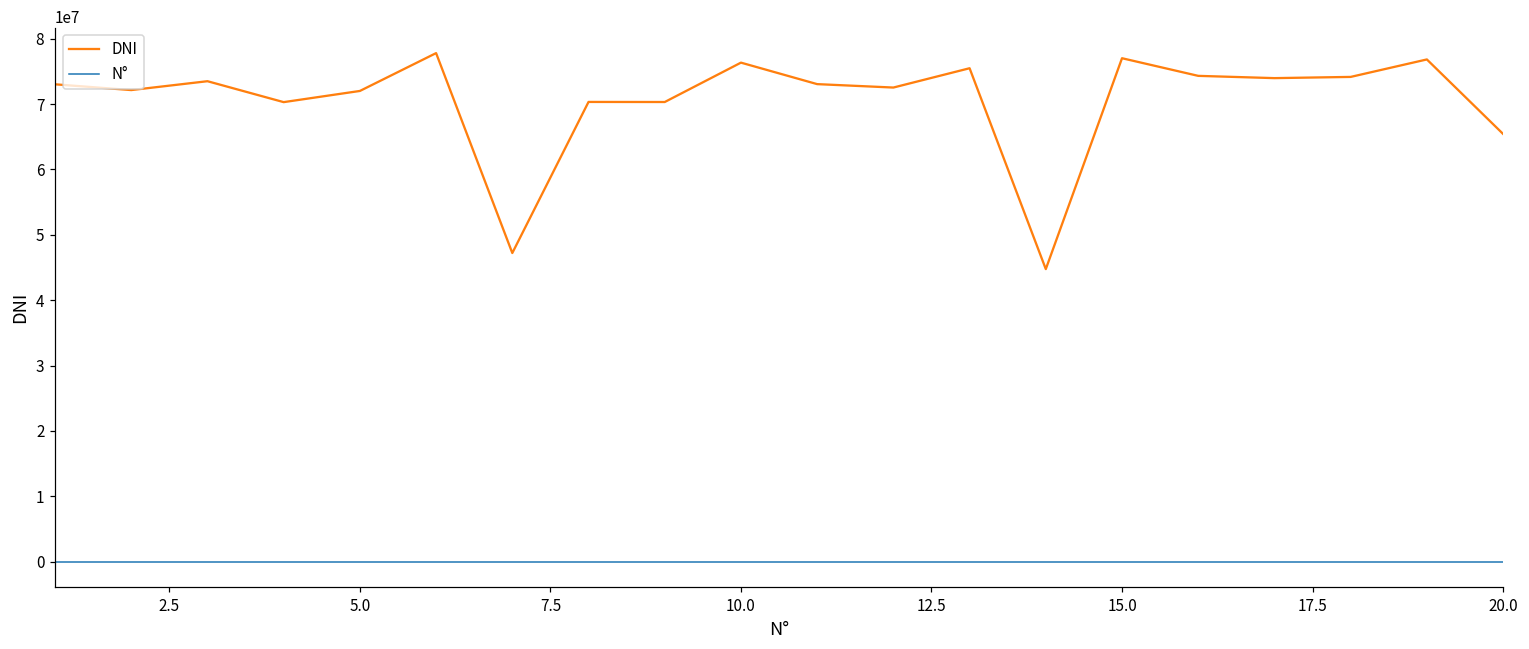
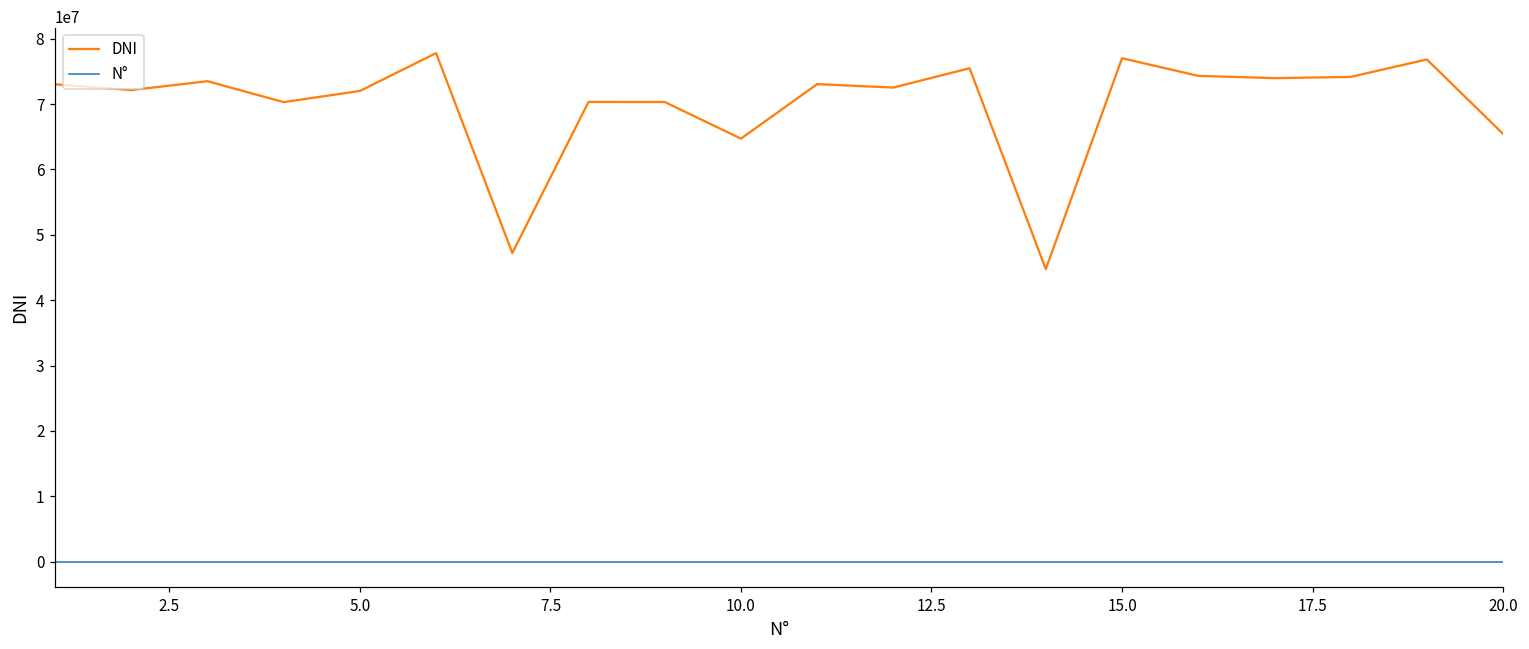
DNI, 10.0: 76000000 -> 65000000
